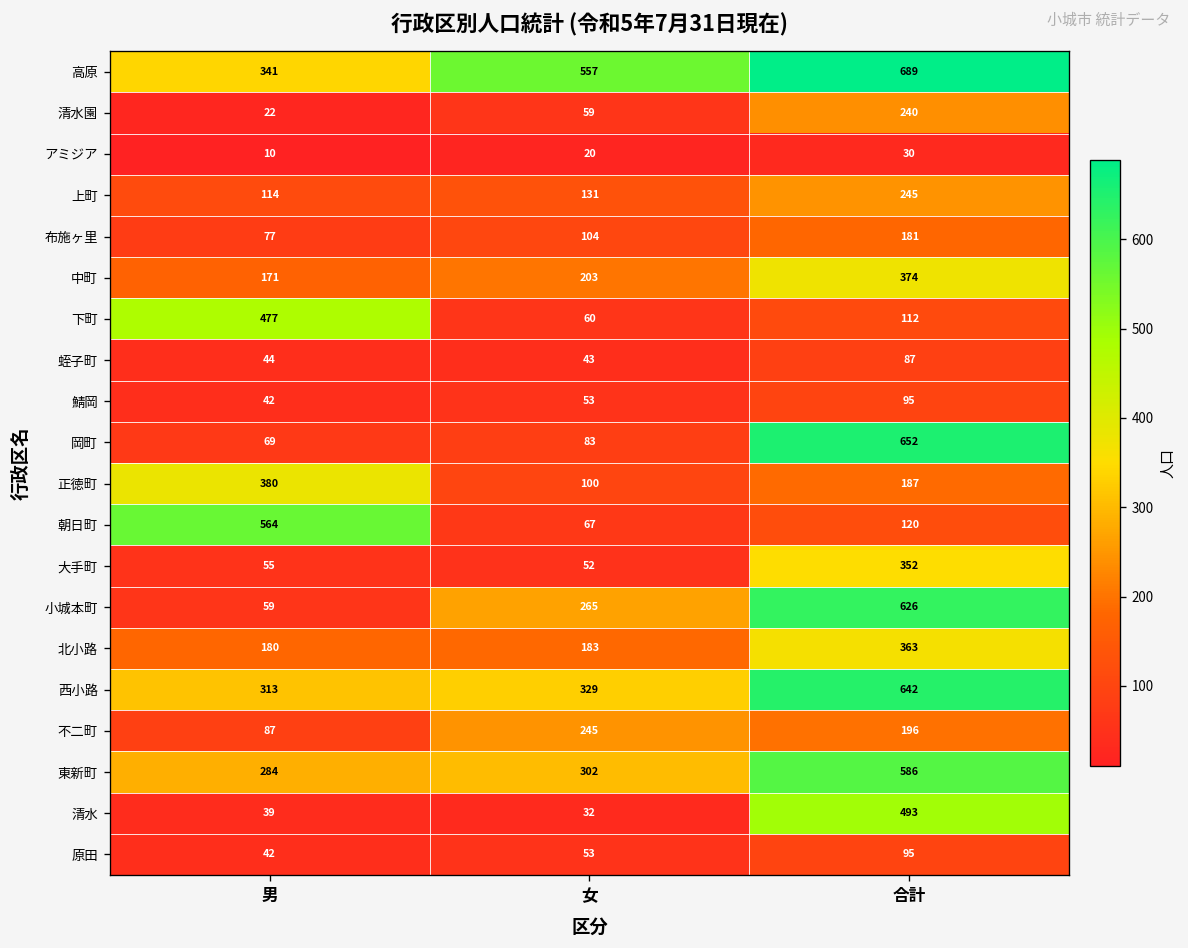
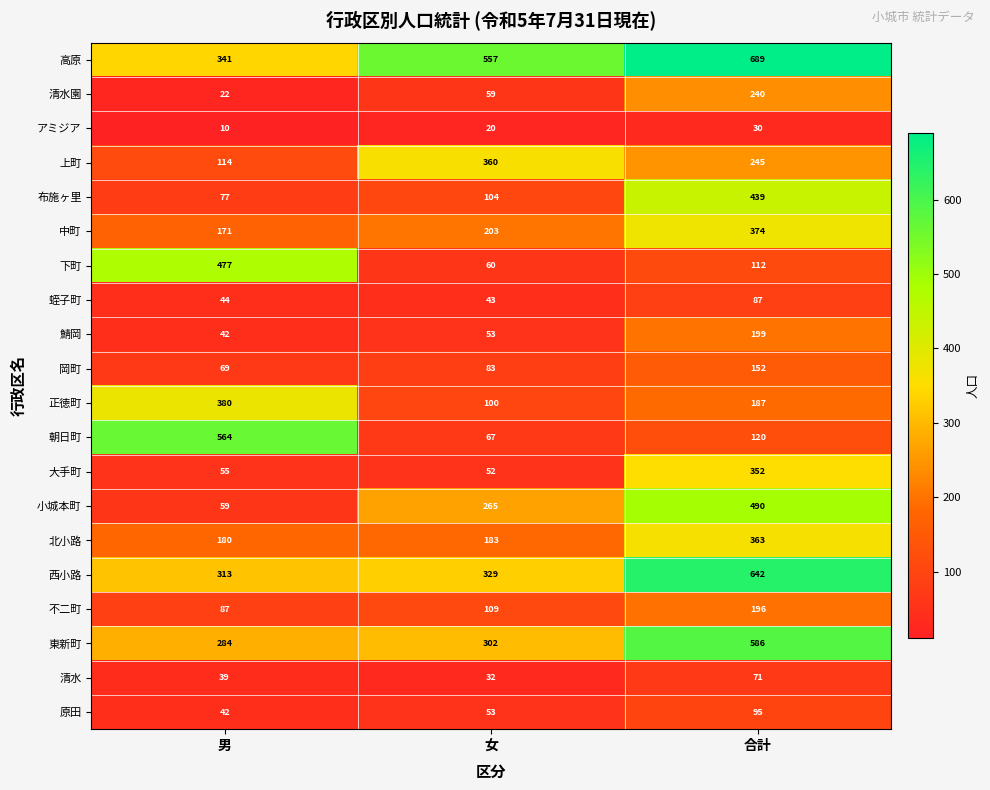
上町, 女: 131 -> 360
布施ヶ里, 合計: 181 -> 439
鯖岡, 合計: 95 -> 199
岡町, 合計: 652 -> 152
小城本町, 合計: 626 -> 490
不二町, 女: 245 -> 109
清水, 合計: 493 -> 71
